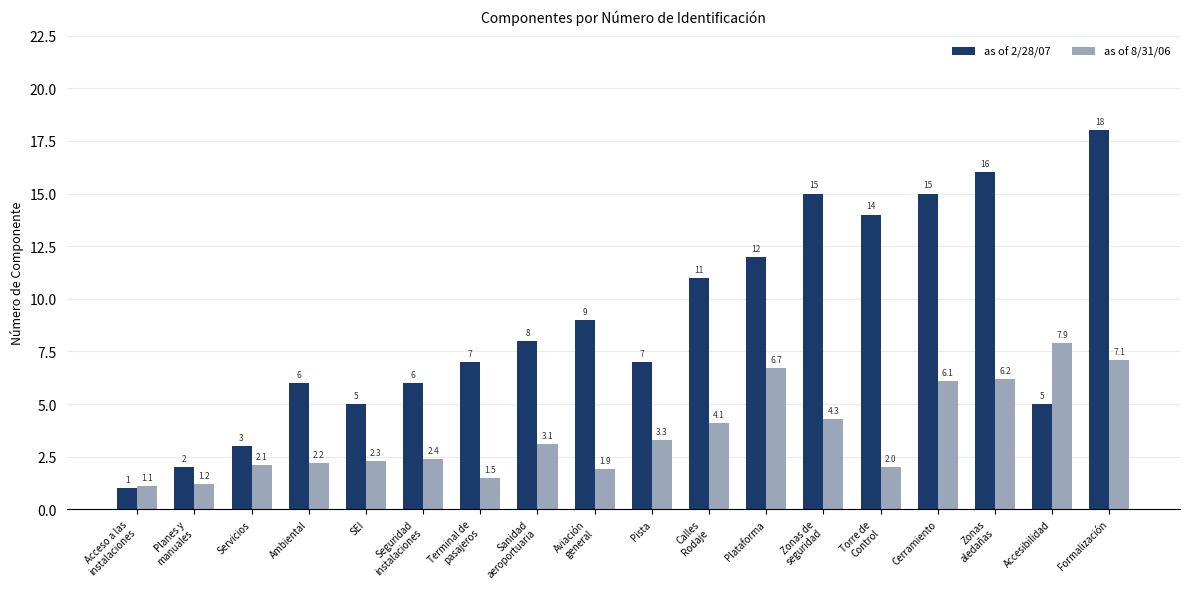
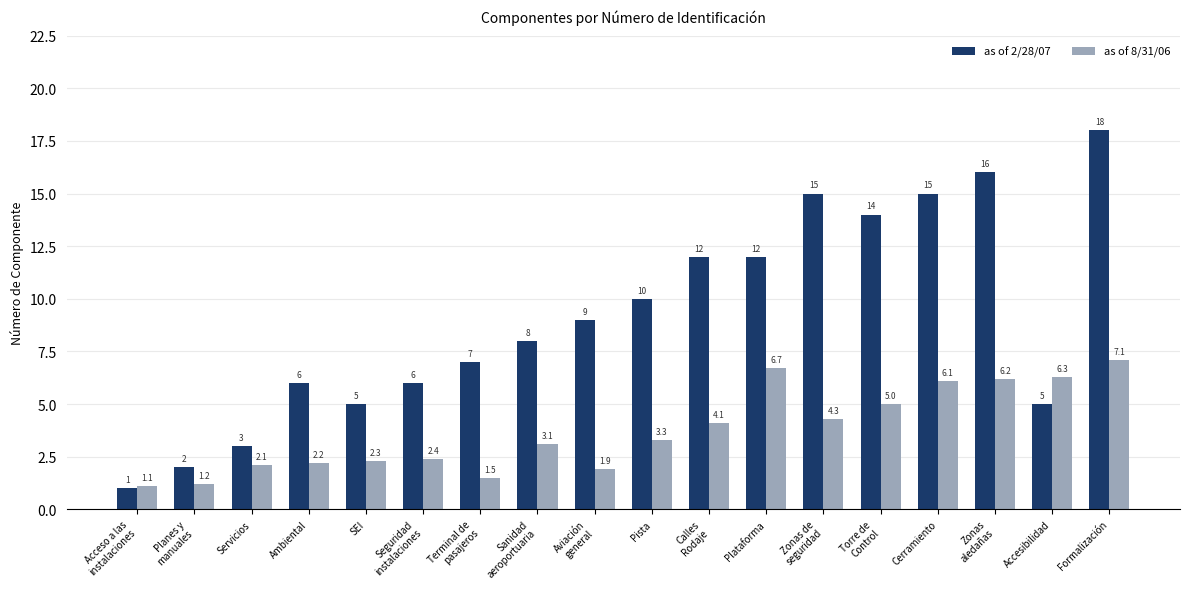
as of 2/28/07, Pista: 7 -> 10
as of 2/28/07, Calles Rodaje: 11 -> 12
as of 8/31/06, Torre de Control: 2.0 -> 5.0
as of 8/31/06, Accesibilidad: 7.9 -> 6.3
